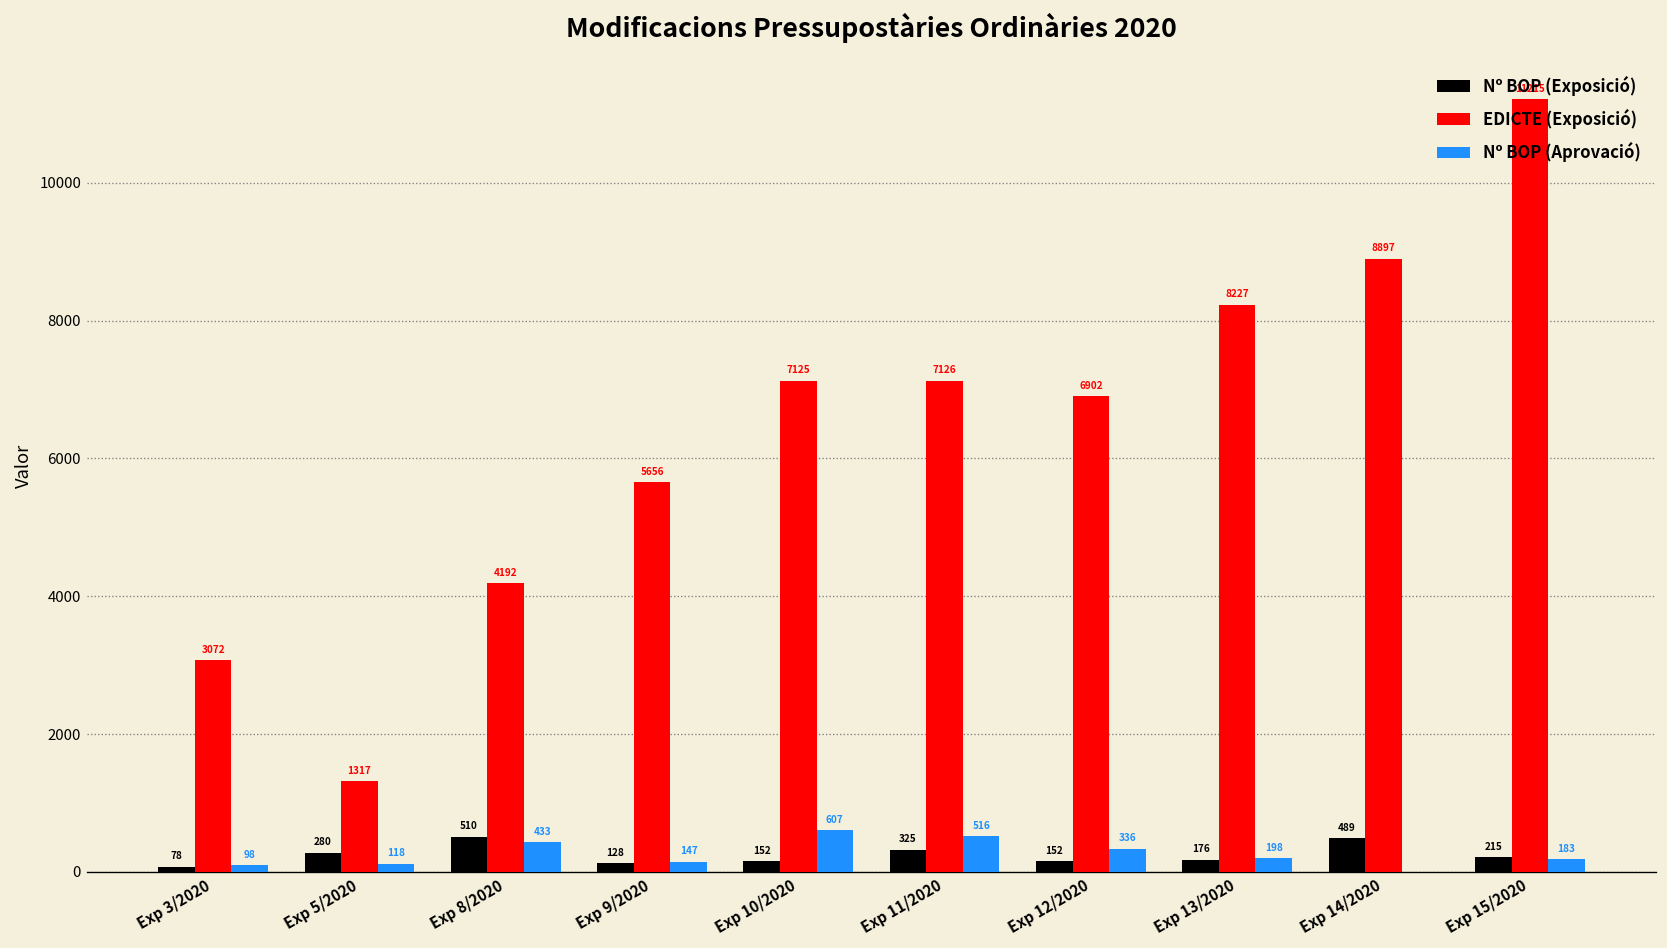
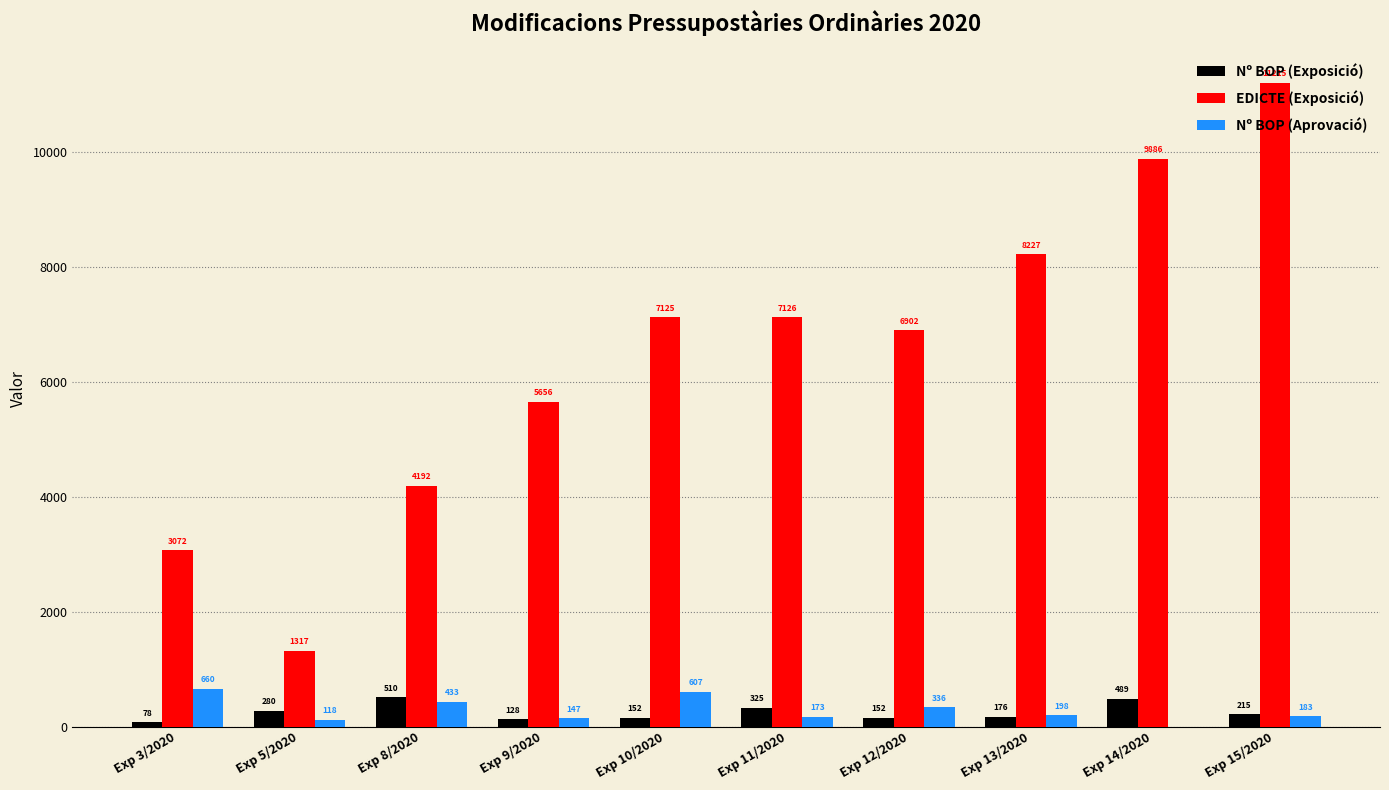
Nº BOP (Aprovació), Exp 3/2020: 98 -> 660
Nº BOP (Aprovació), Exp 11/2020: 516 -> 173
EDICTE (Exposició), Exp 14/2020: 8897 -> 9886
